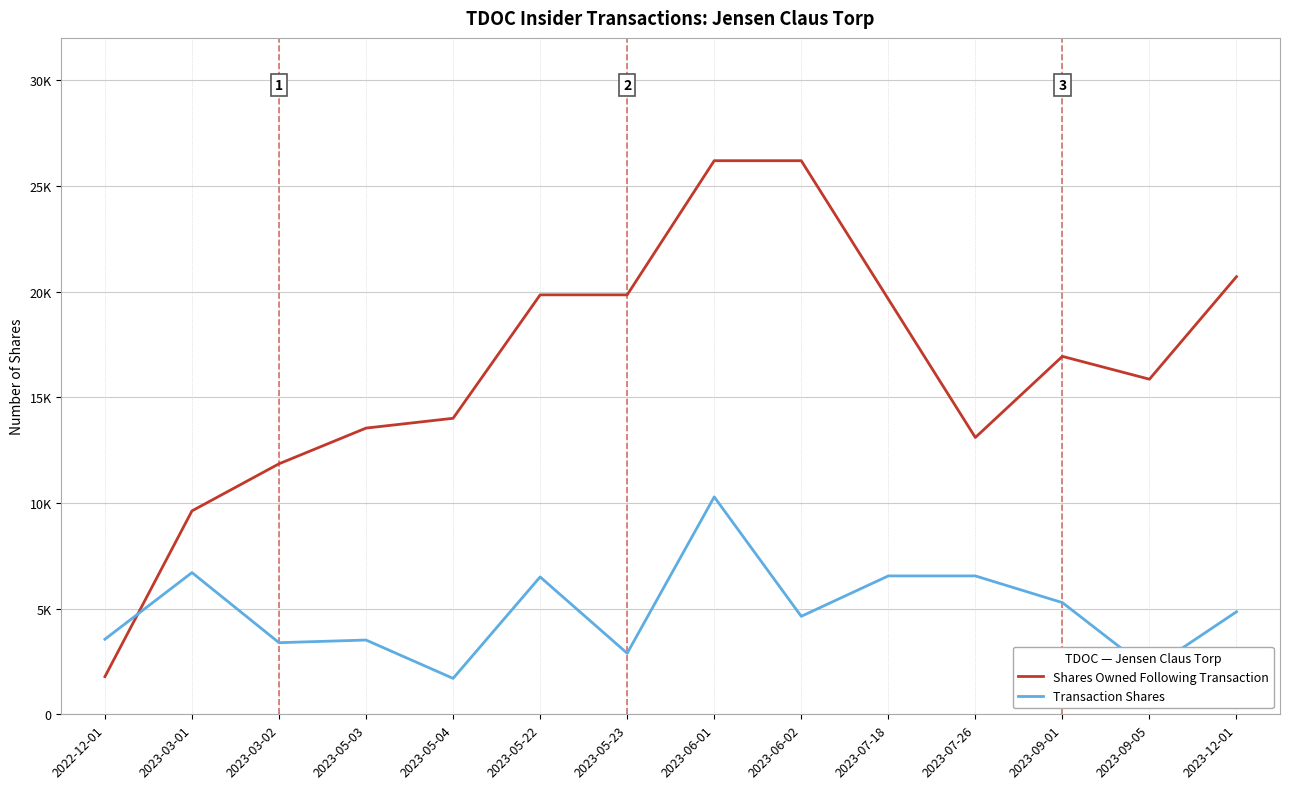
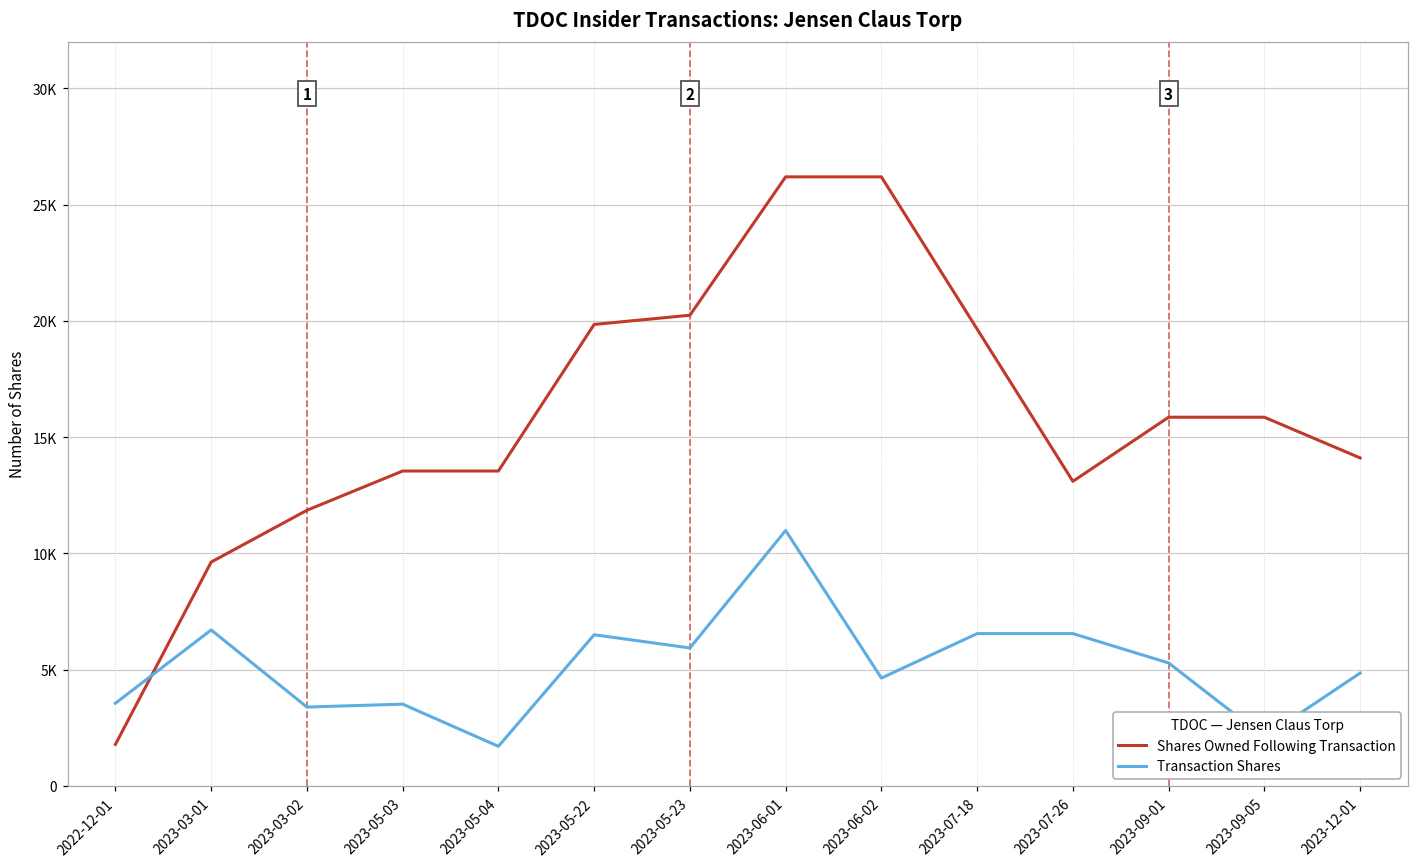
Shares Owned Following Transaction, 2023-05-04: 14000 -> 13500
Shares Owned Following Transaction, 2023-05-23: 19800 -> 20200
Transaction Shares, 2023-05-23: 2900 -> 5900
Transaction Shares, 2023-06-01: 10300 -> 11000
Shares Owned Following Transaction, 2023-09-01: 16900 -> 15900
Shares Owned Following Transaction, 2023-12-01: 20700 -> 14100
